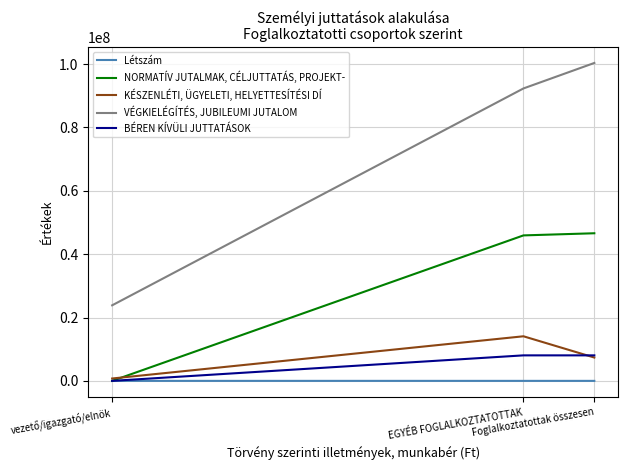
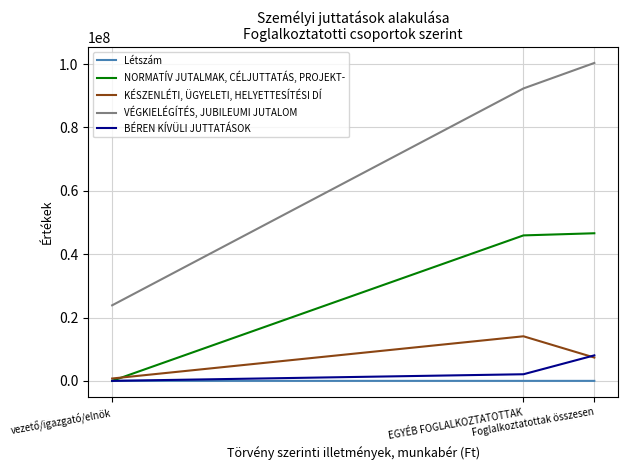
BÉREN KÍVÜLI JUTTATÁSOK, EGYÉB FOGLALKOZTATOTTAK: 8000000 -> 2000000
